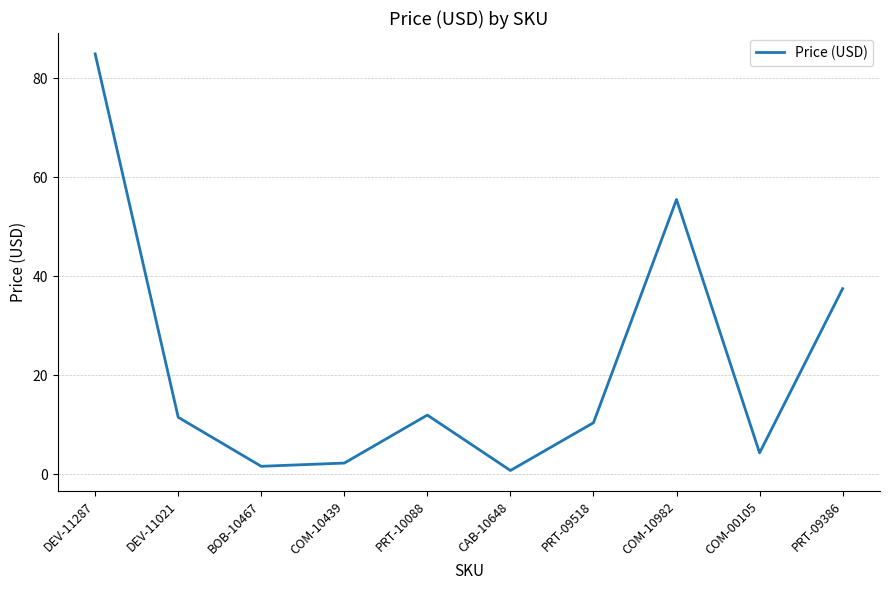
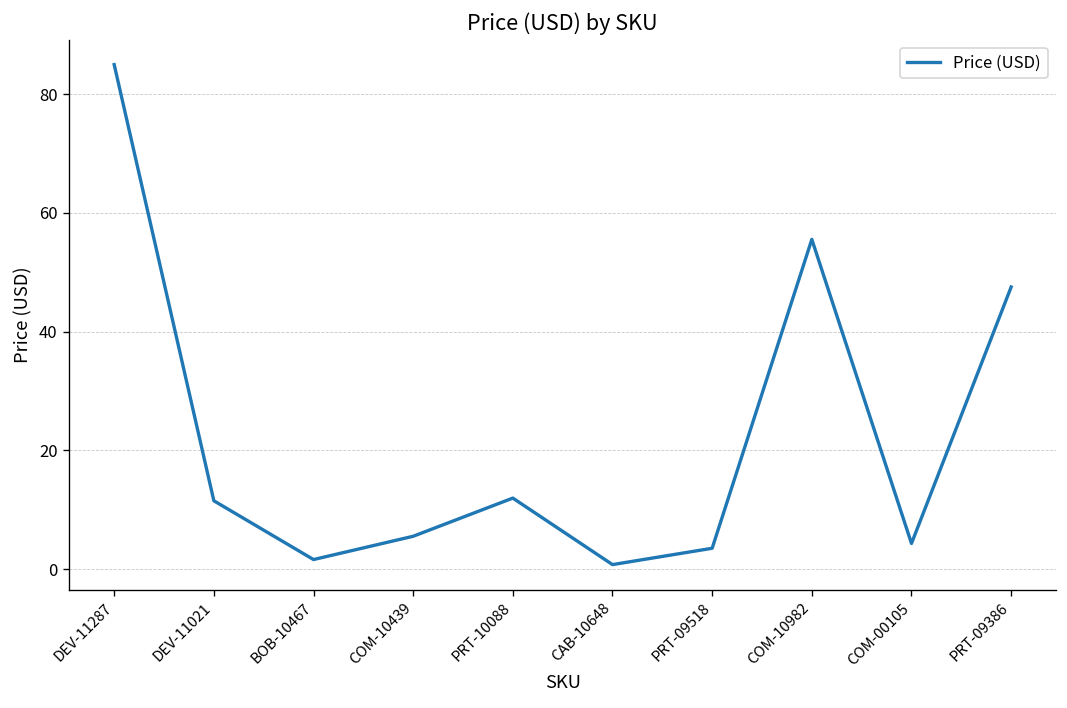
COM-10439: 2 -> 6
PRT-09518: 10 -> 4
PRT-09386: 38 -> 48
